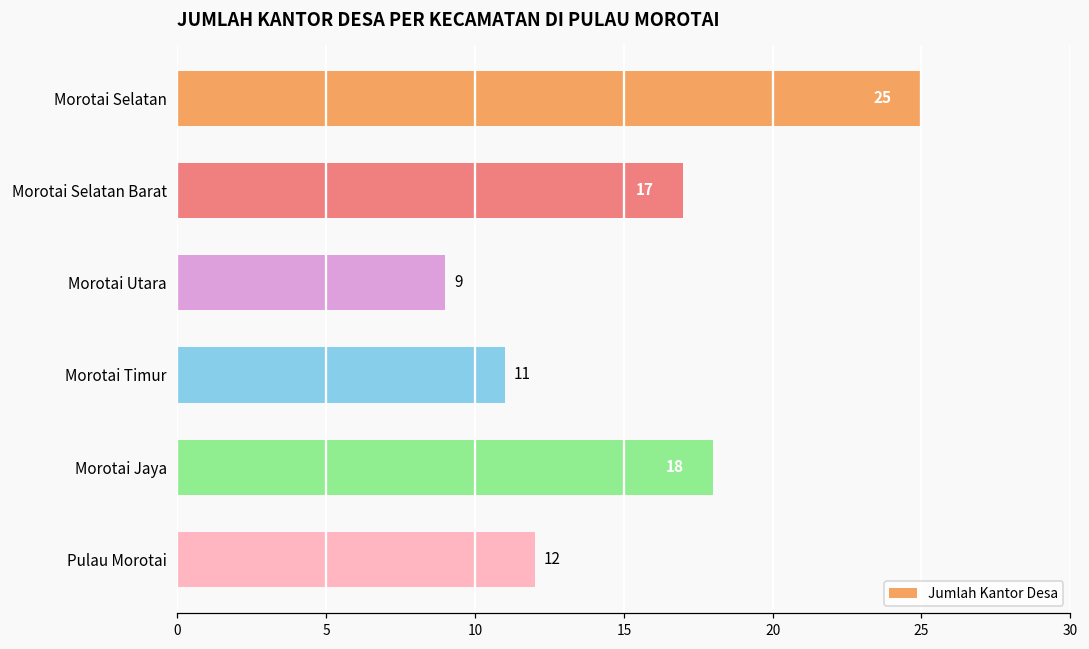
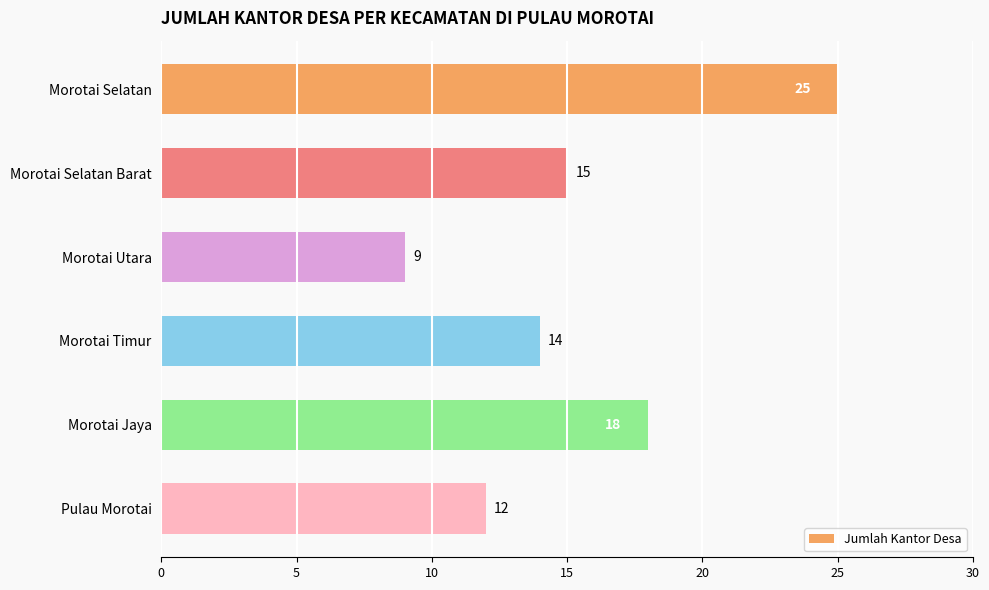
Morotai Selatan Barat: 17 -> 15
Morotai Timur: 11 -> 14
